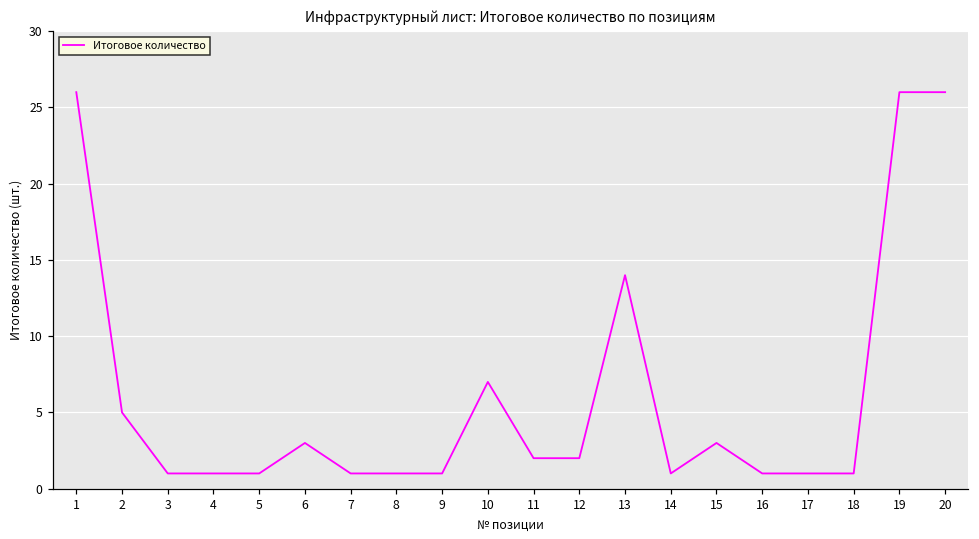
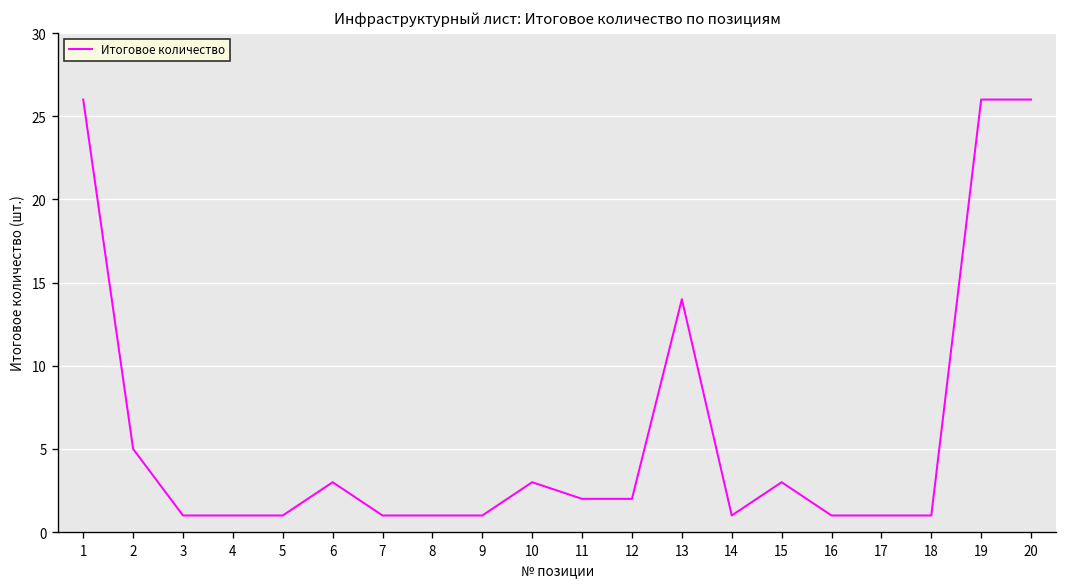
10: 7 -> 3
